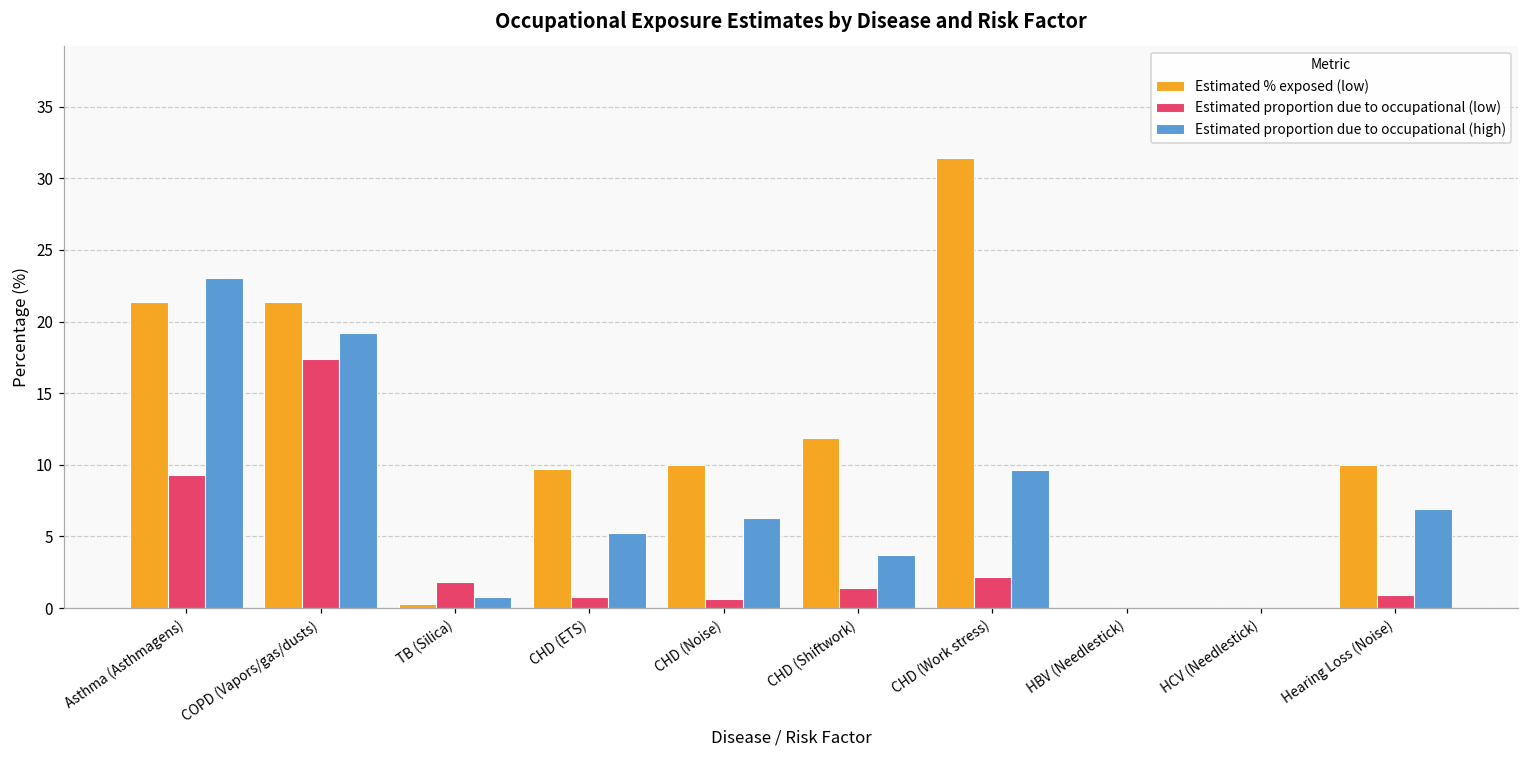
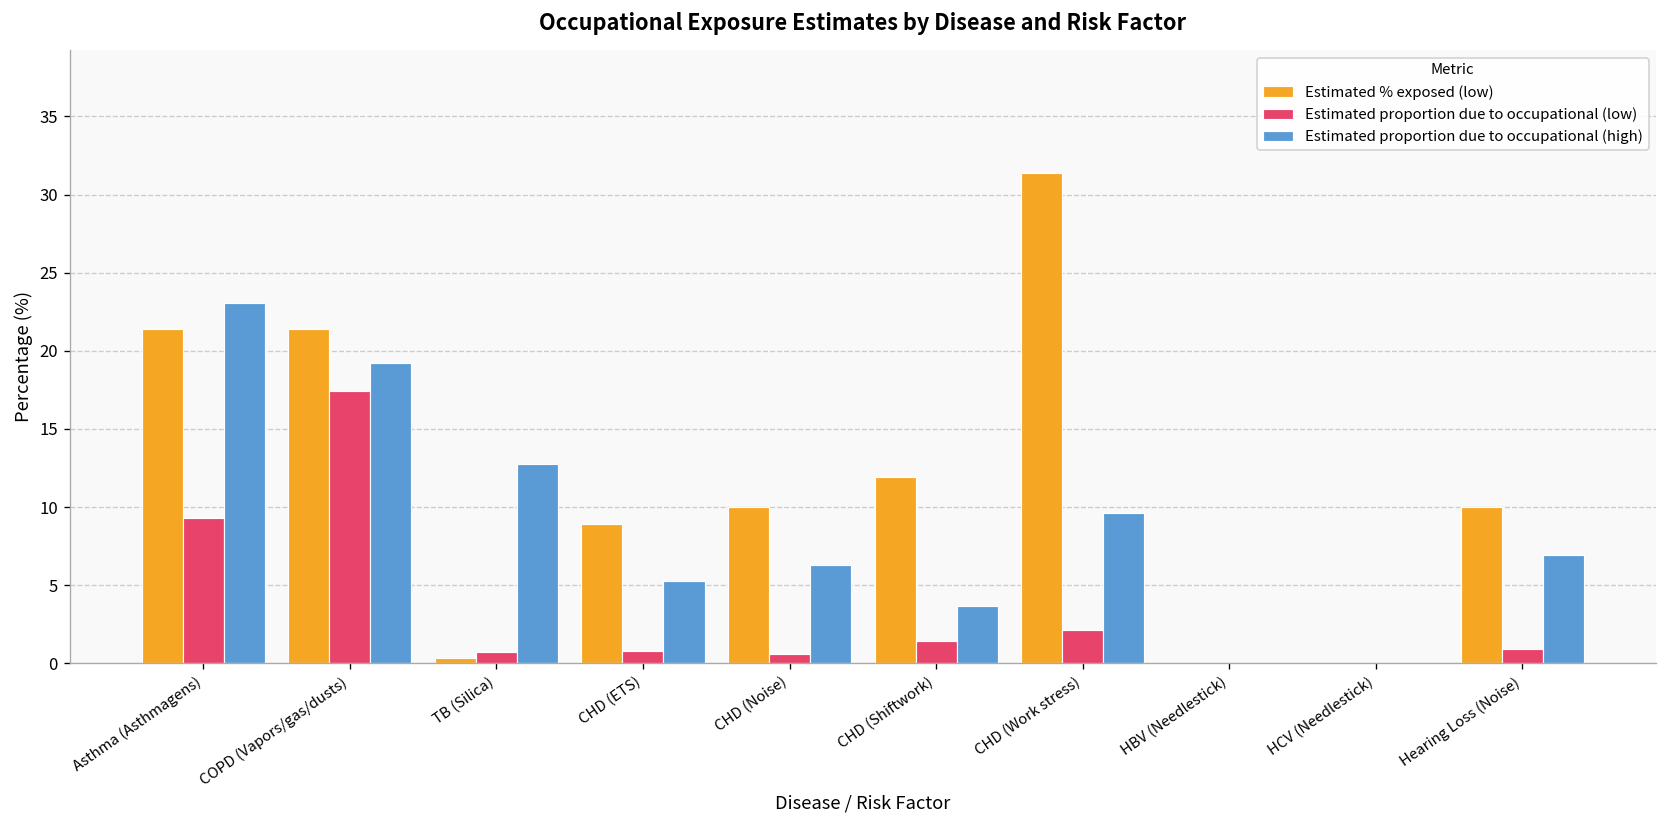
Estimated proportion due to occupational (low), TB (Silica): 1.8 -> 0.7
Estimated proportion due to occupational (high), TB (Silica): 0.7 -> 12.7
Estimated % exposed (low), CHD (ETS): 9.7 -> 8.9
